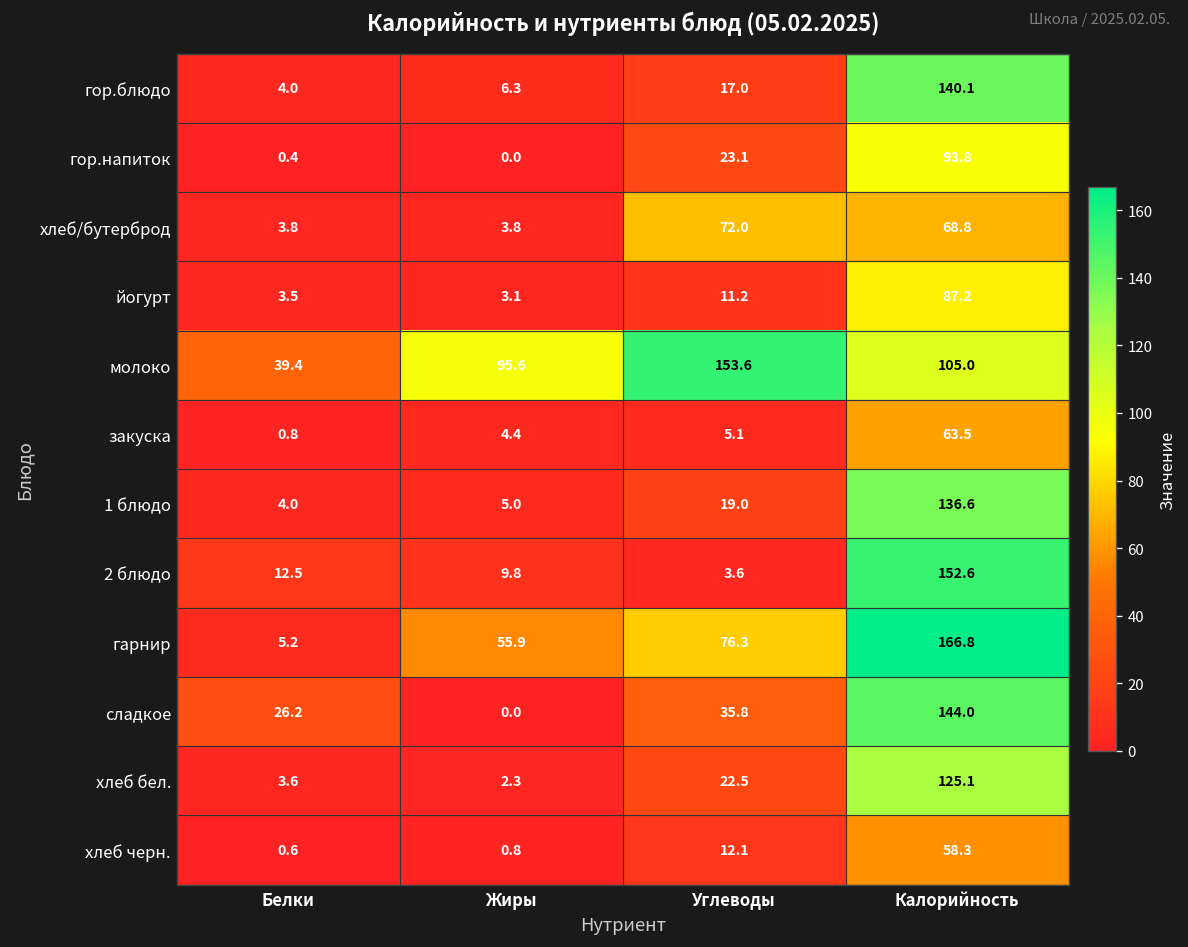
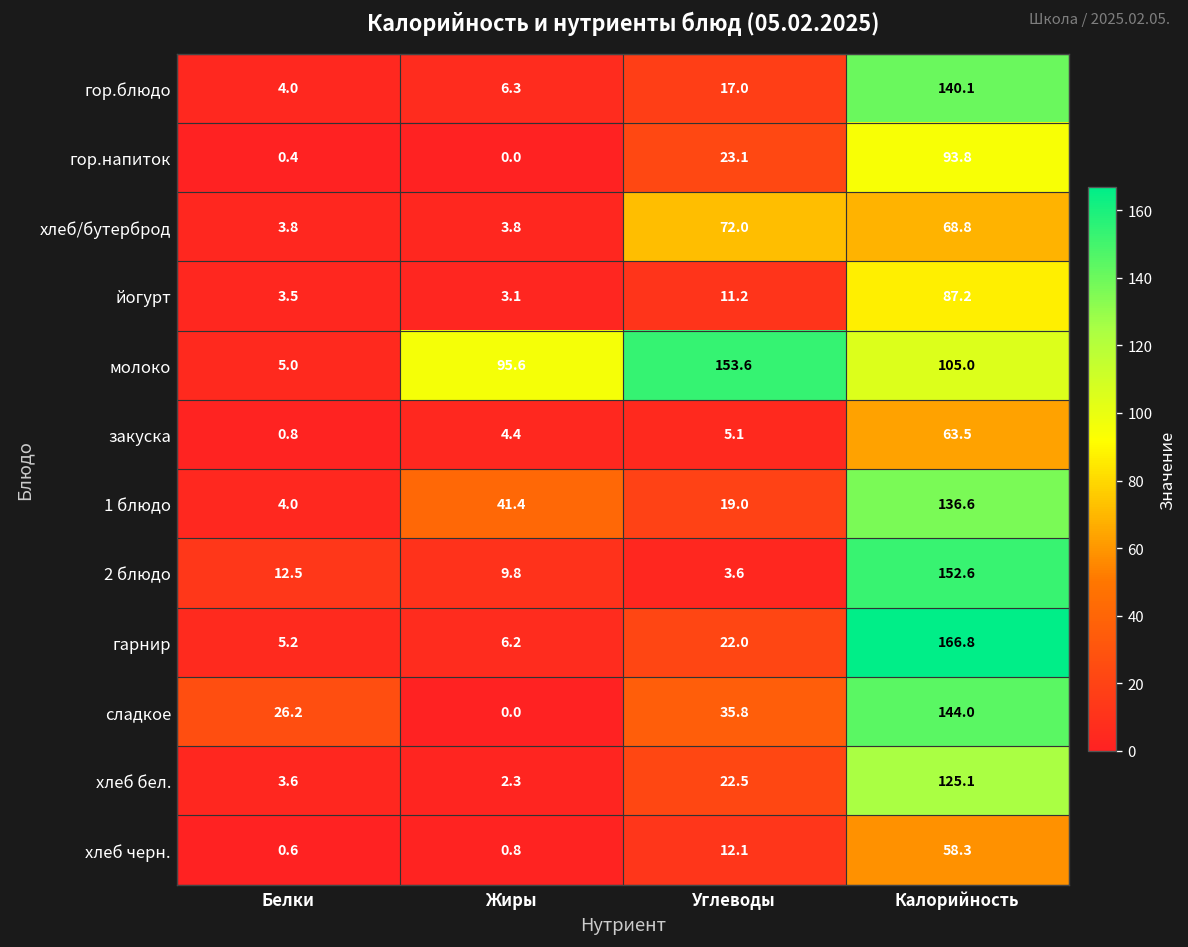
молоко, Белки: 39.4 -> 5.0
1 блюдо, Жиры: 5.0 -> 41.4
гарнир, Жиры: 55.9 -> 6.2
гарнир, Углеводы: 76.3 -> 22.0
